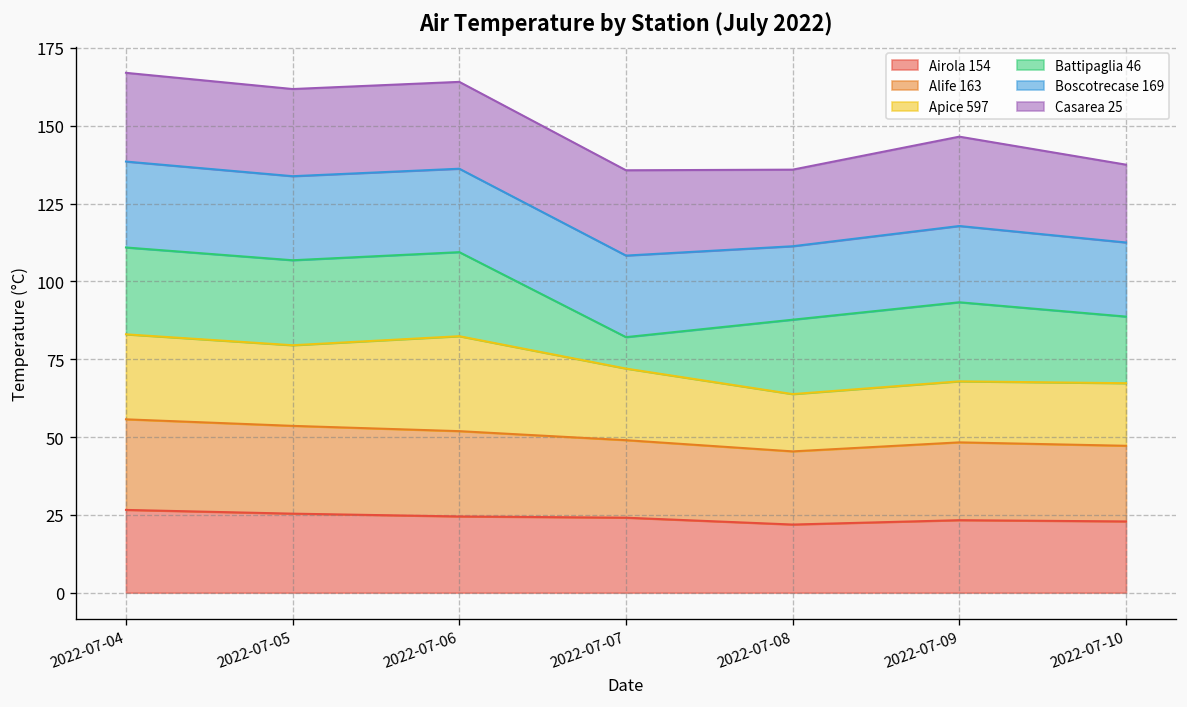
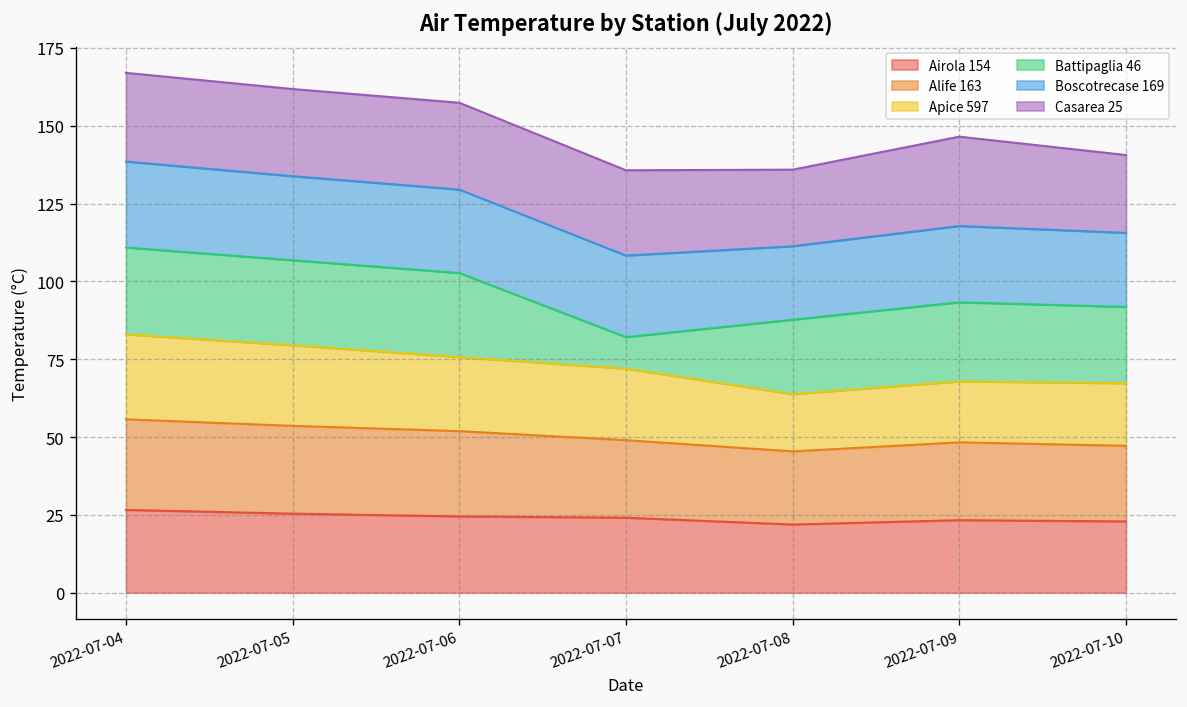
Apice 597, 2022-07-06: 31 -> 24
Battipaglia 46, 2022-07-10: 21 -> 25
